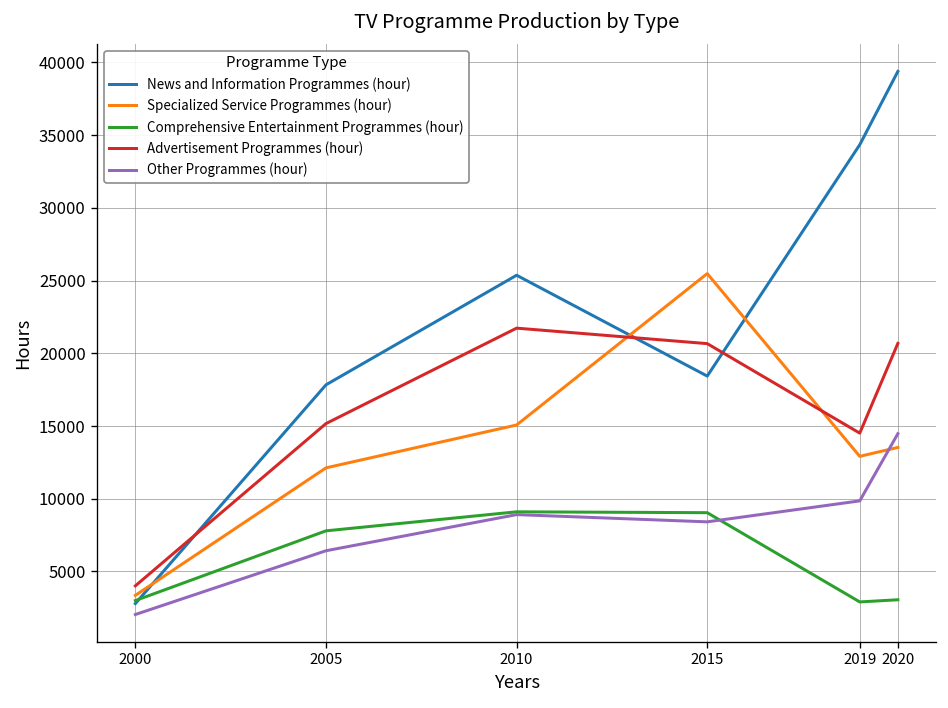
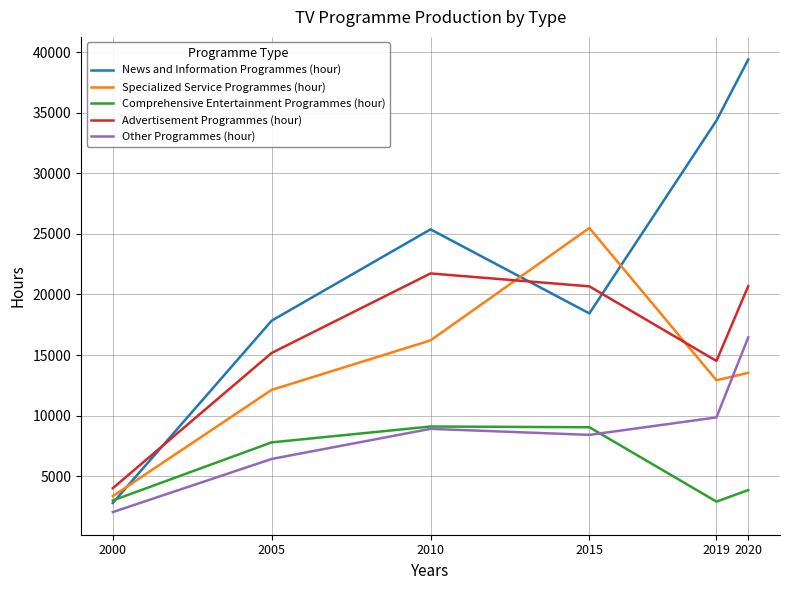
Specialized Service Programmes (hour), 2010: 15100 -> 16200
Comprehensive Entertainment Programmes (hour), 2020: 3100 -> 3900
Other Programmes (hour), 2020: 14500 -> 16500
